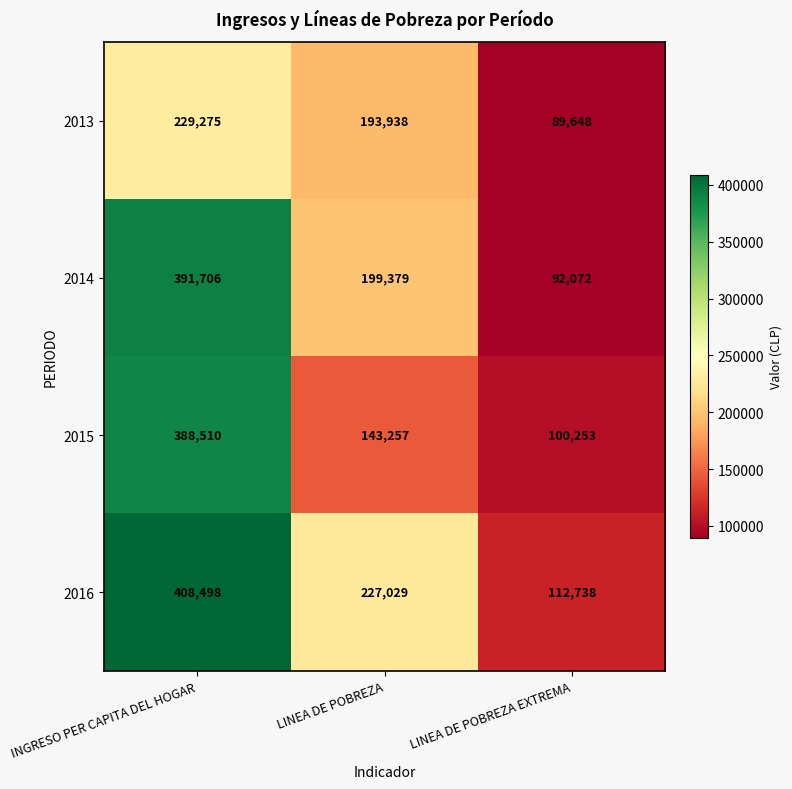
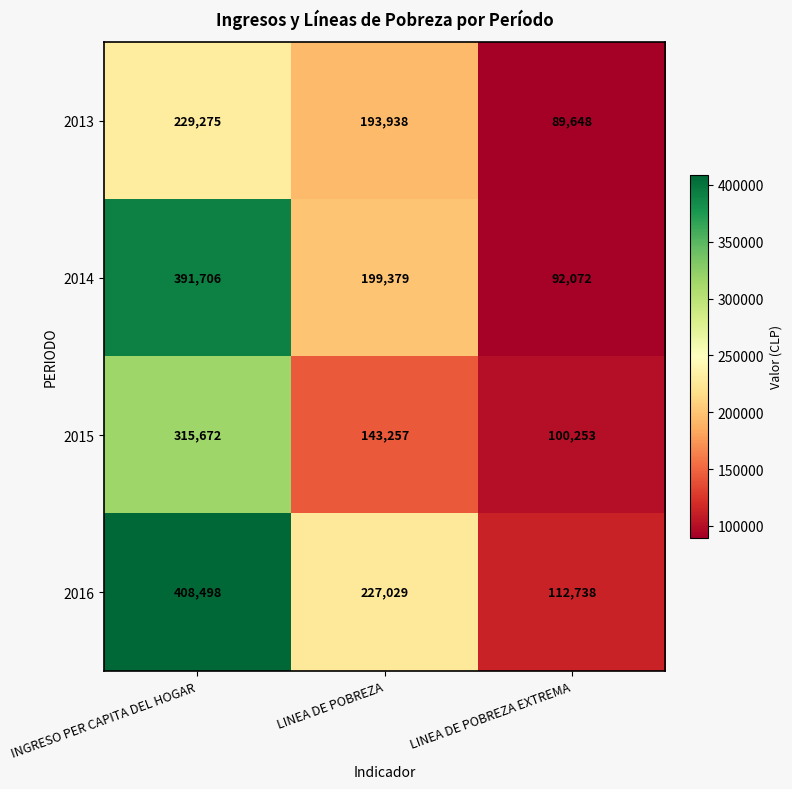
2015, INGRESO PER CAPITA DEL HOGAR: 388,510 -> 315,672
